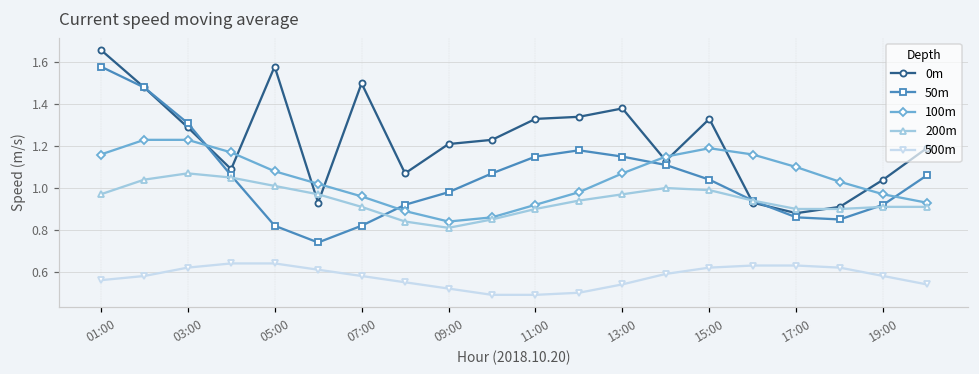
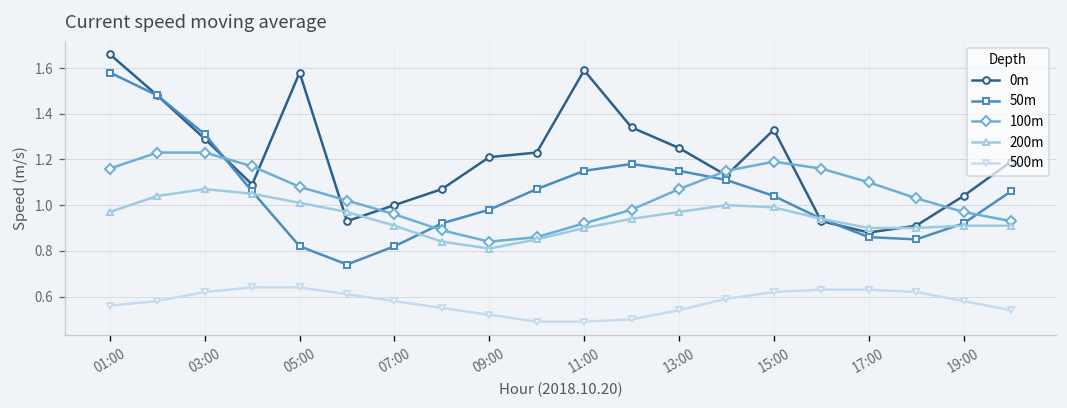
0m, 07:00: 1.5 -> 1.0
0m, 11:00: 1.33 -> 1.59
0m, 13:00: 1.38 -> 1.25
